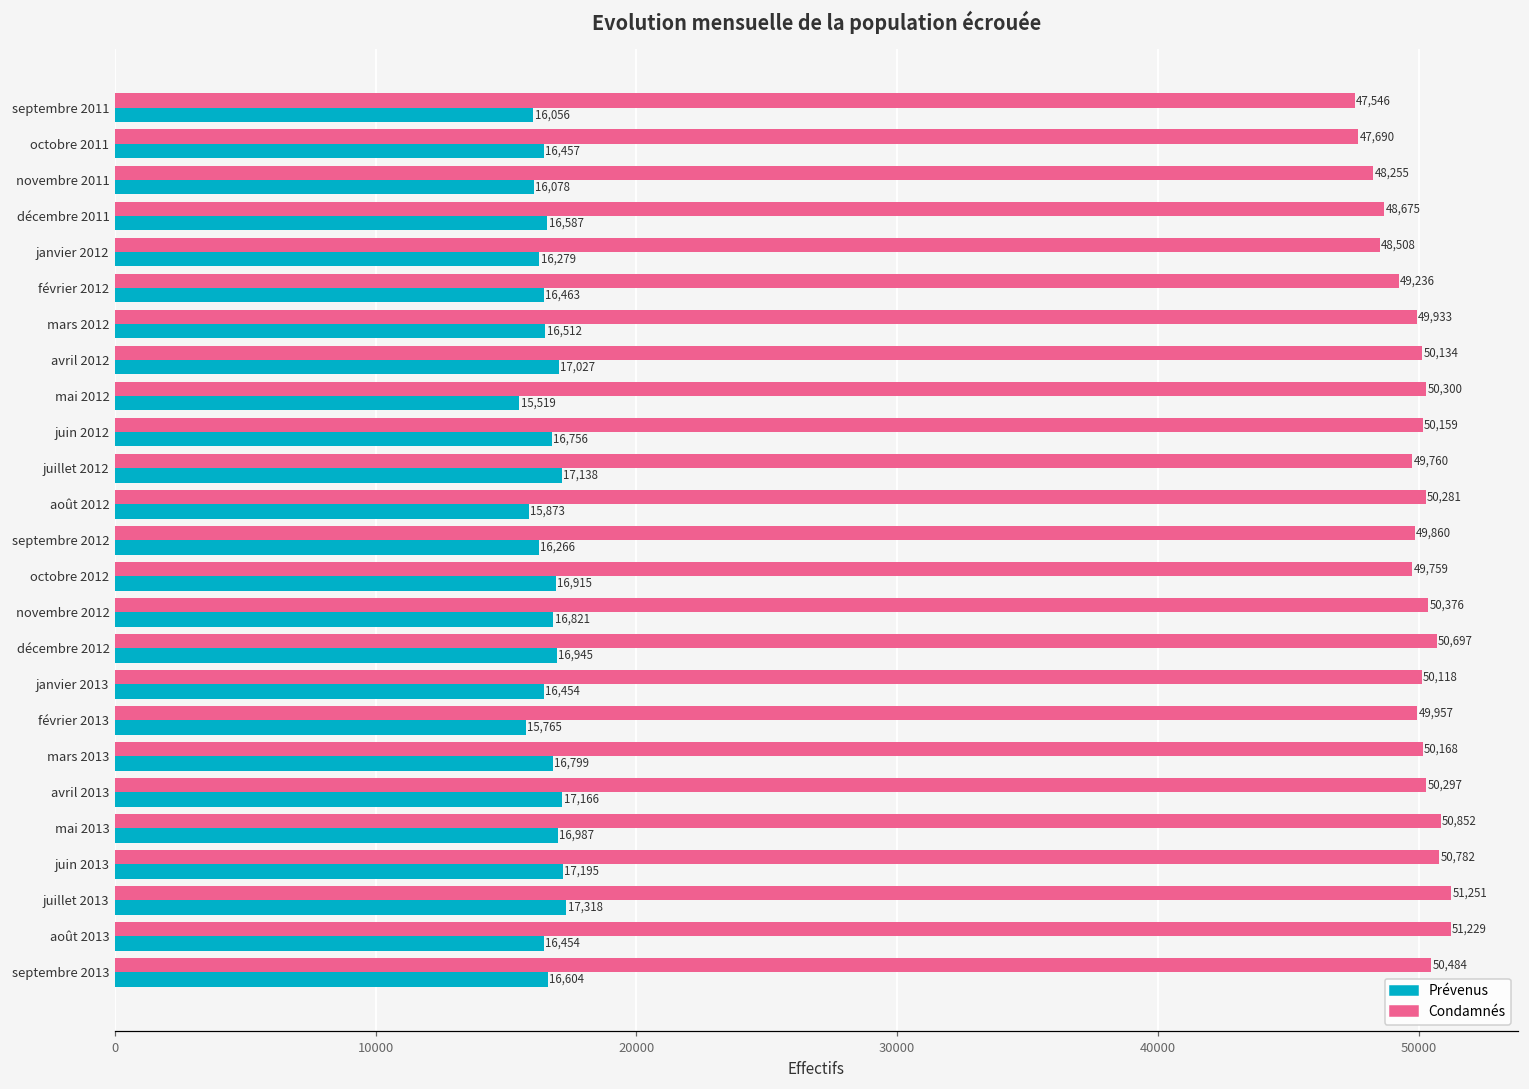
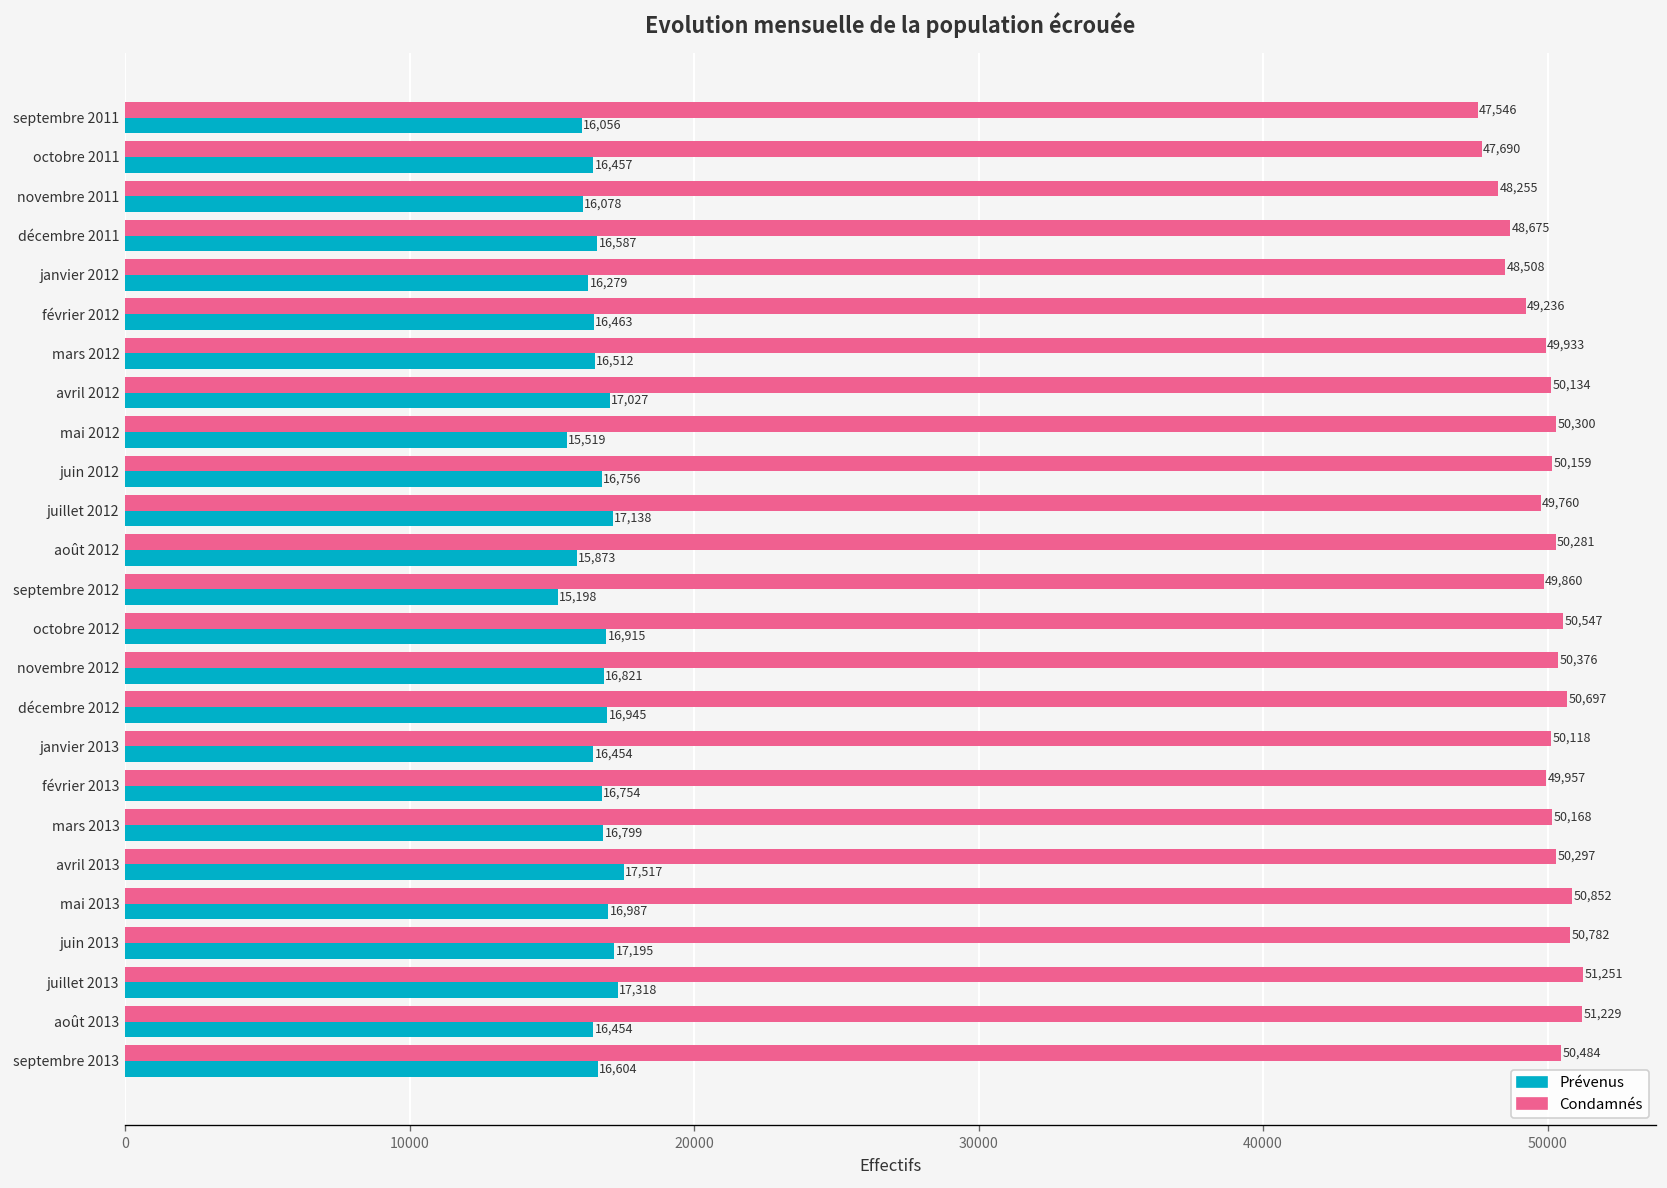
Prévenus, septembre 2012: 16,266 -> 15,198
Condamnés, octobre 2012: 49,759 -> 50,547
Prévenus, février 2013: 15,765 -> 16,754
Prévenus, avril 2013: 17,166 -> 17,517
